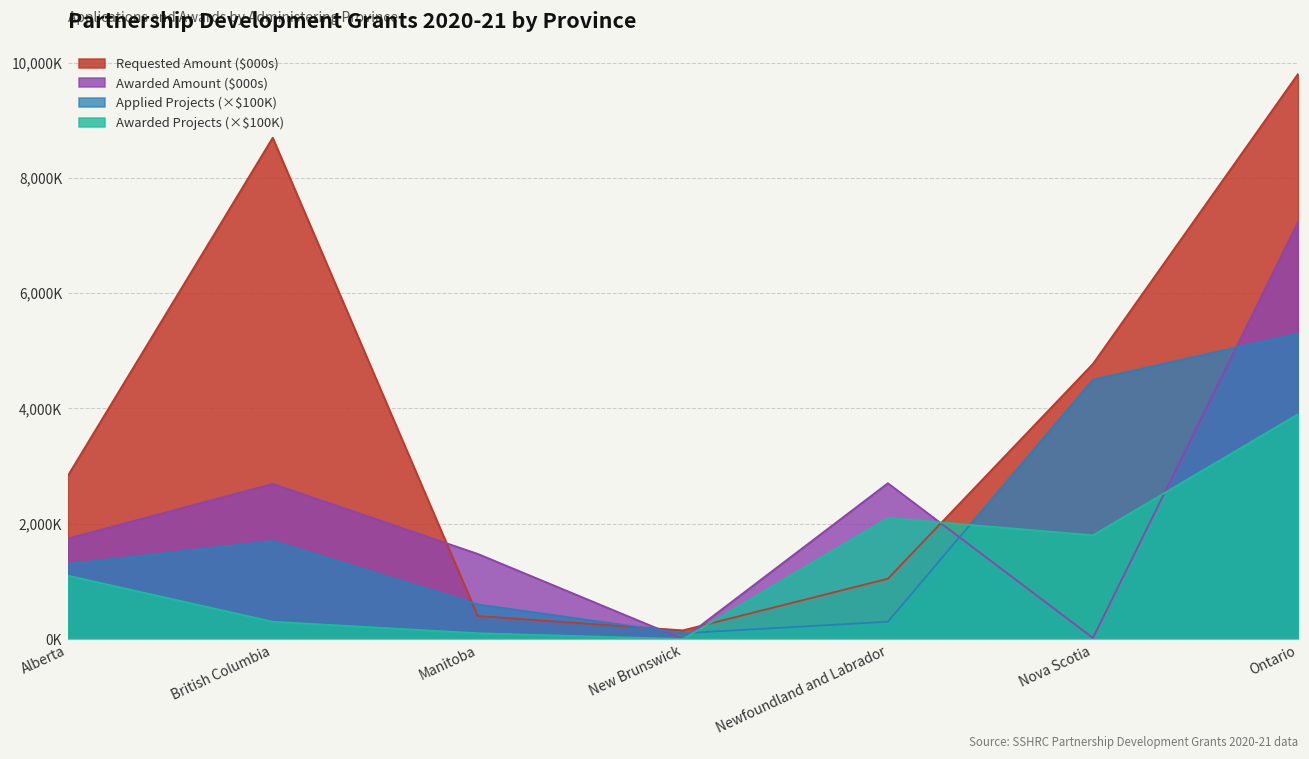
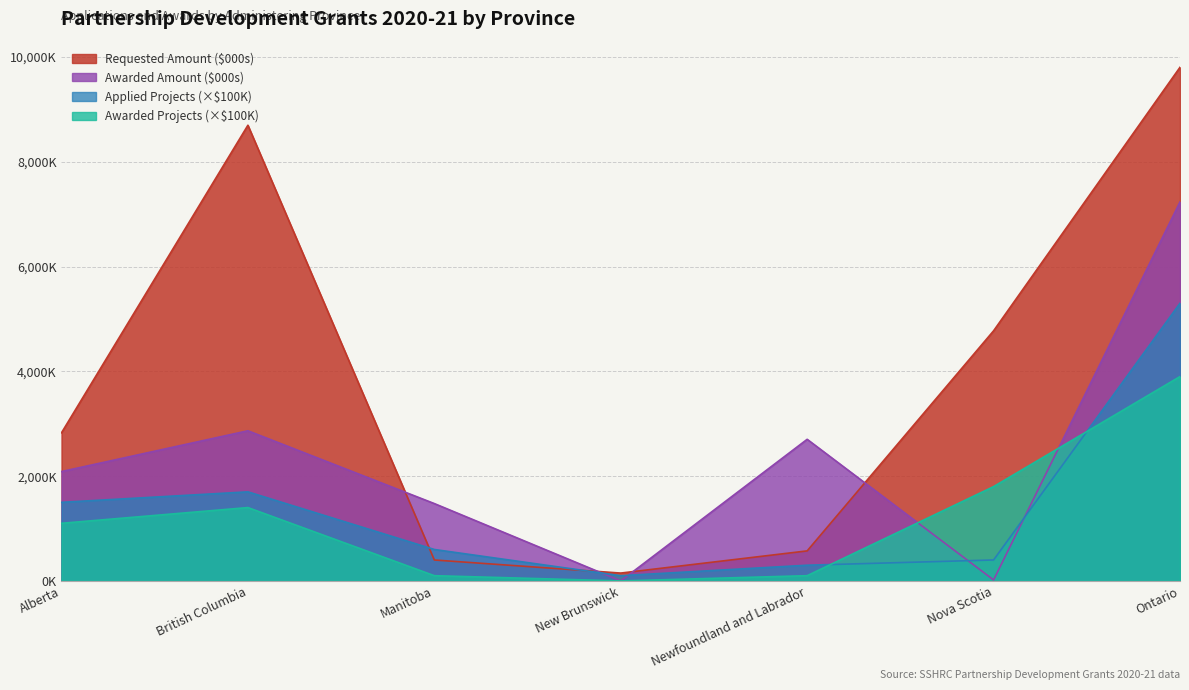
Awarded Amount ($000s), Alberta: 1,700,000 -> 2,100,000
Applied Projects (×$100K), Alberta: 1,300,000 -> 1,500,000
Awarded Amount ($000s), British Columbia: 2,700,000 -> 2,900,000
Awarded Projects (×$100K), British Columbia: 300,000 -> 1,400,000
Requested Amount ($000s), Newfoundland and Labrador: 1,000,000 -> 600,000
Awarded Projects (×$100K), Newfoundland and Labrador: 2,100,000 -> 100,000
Applied Projects (×$100K), Nova Scotia: 4,500,000 -> 400,000
